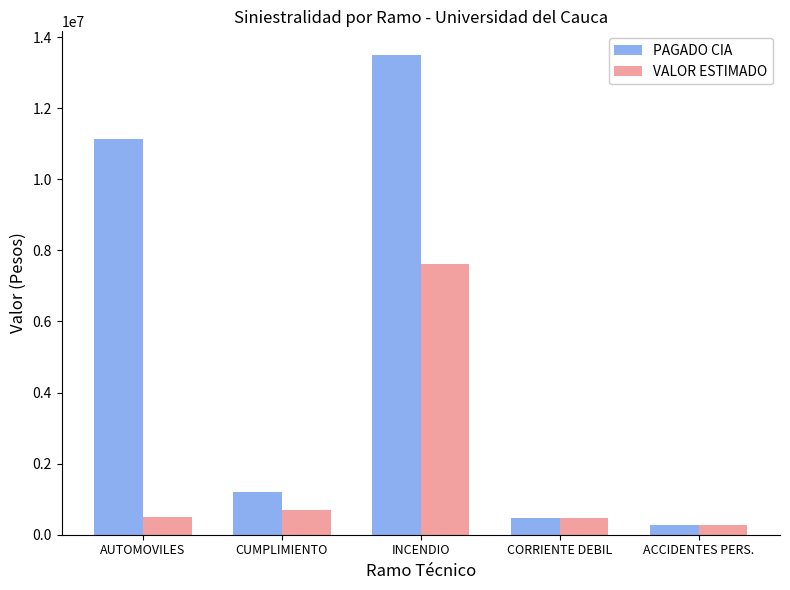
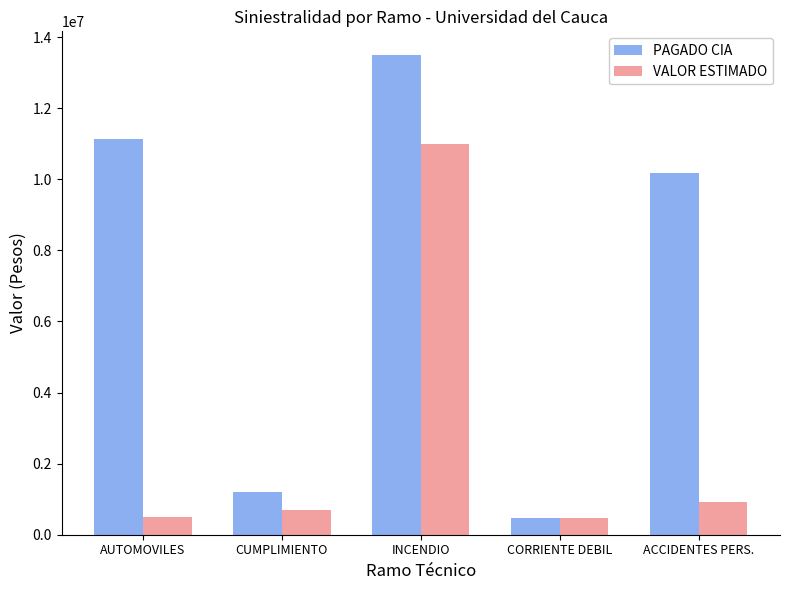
VALOR ESTIMADO, INCENDIO: 7600000 -> 11000000
PAGADO CIA, ACCIDENTES PERS.: 300000 -> 10200000
VALOR ESTIMADO, ACCIDENTES PERS.: 300000 -> 900000
